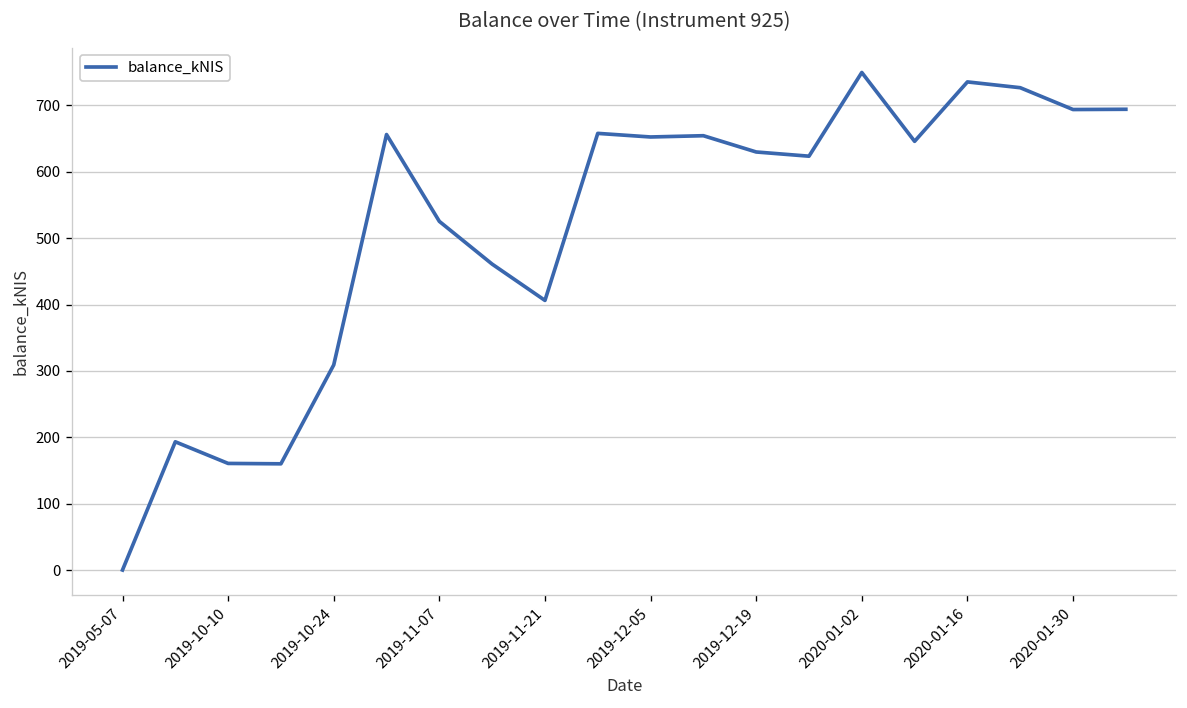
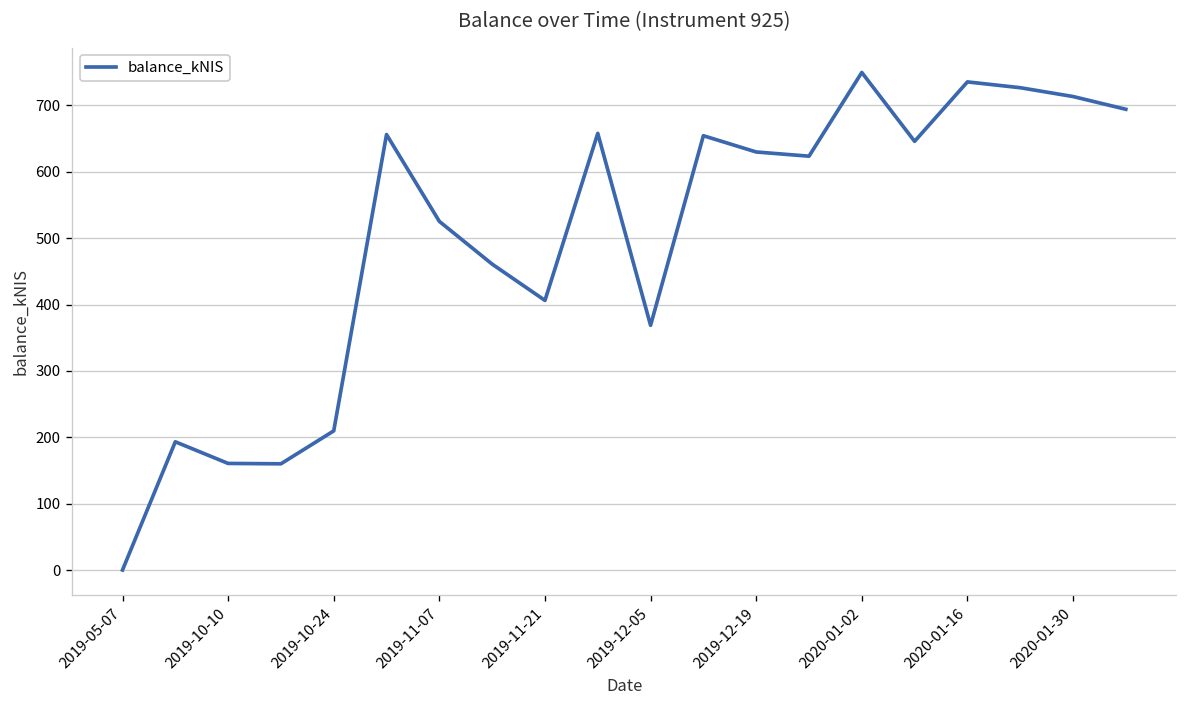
2019-10-24: 310 -> 210
2019-12-05: 650 -> 370
2020-01-30: 690 -> 710
